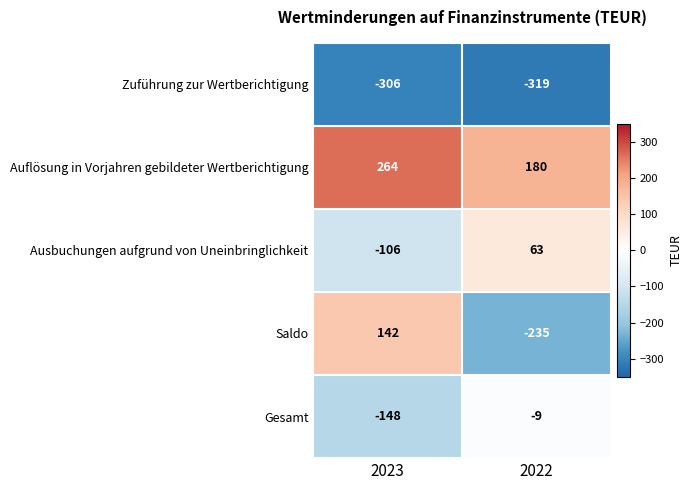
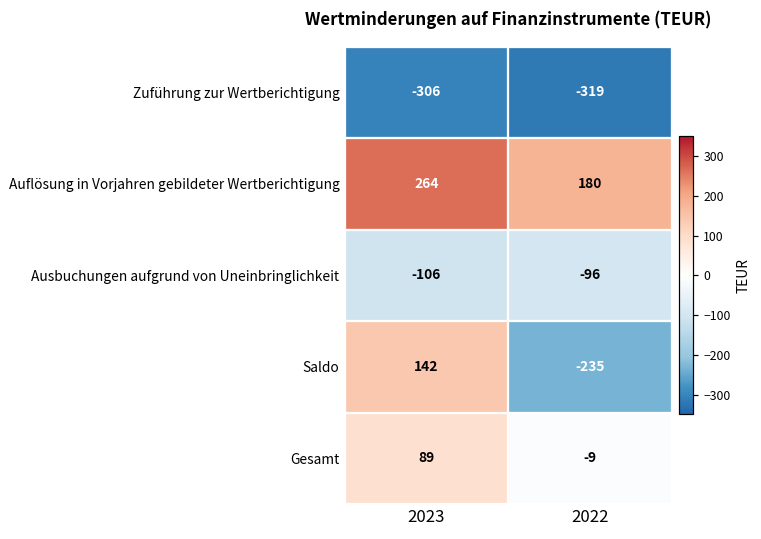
Ausbuchungen aufgrund von Uneinbringlichkeit, 2022: 63 -> -96
Gesamt, 2023: -148 -> 89
